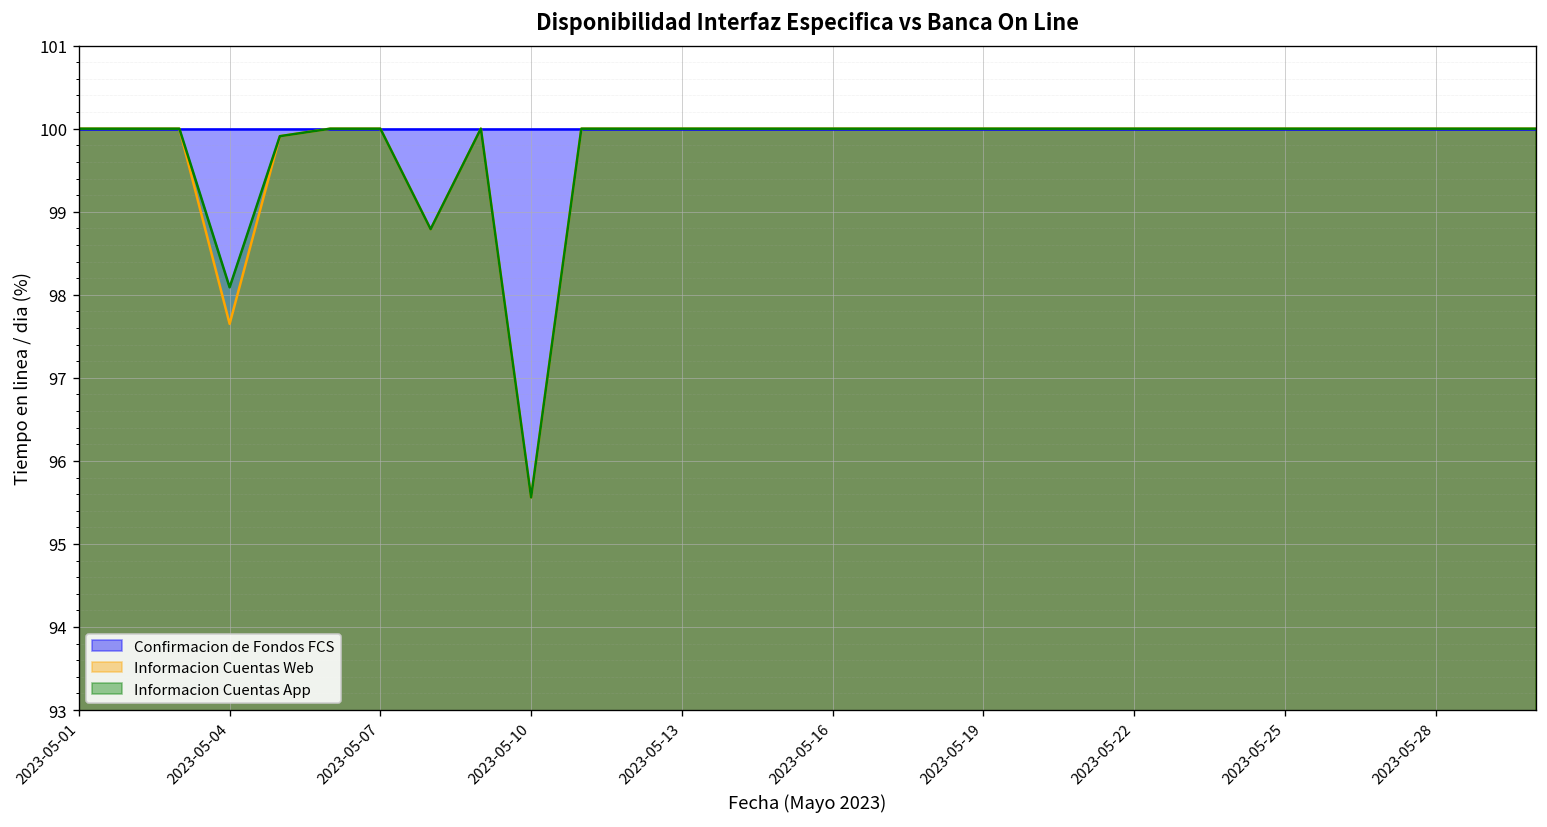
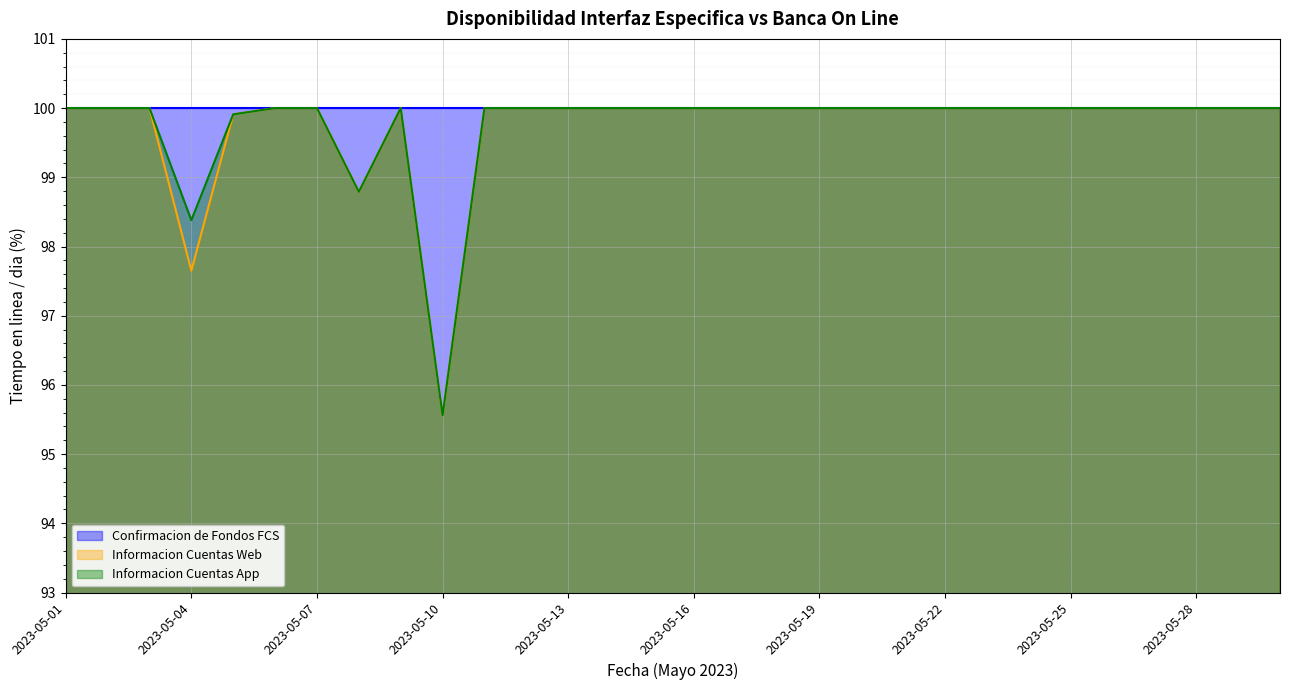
Informacion Cuentas App, 2023-05-04: 98.1 -> 98.4
